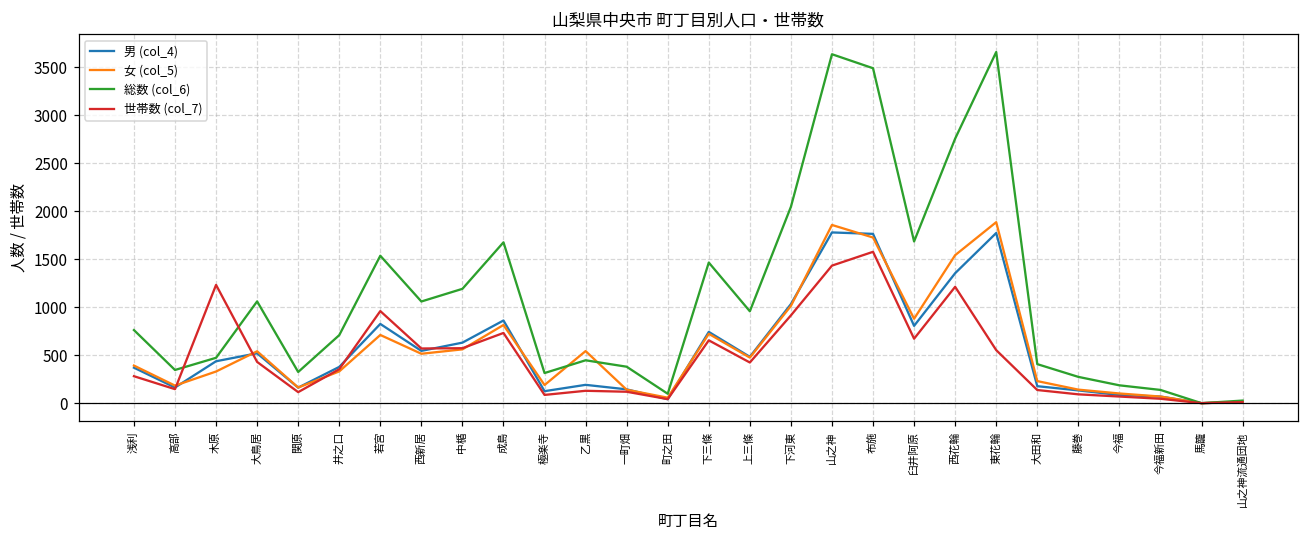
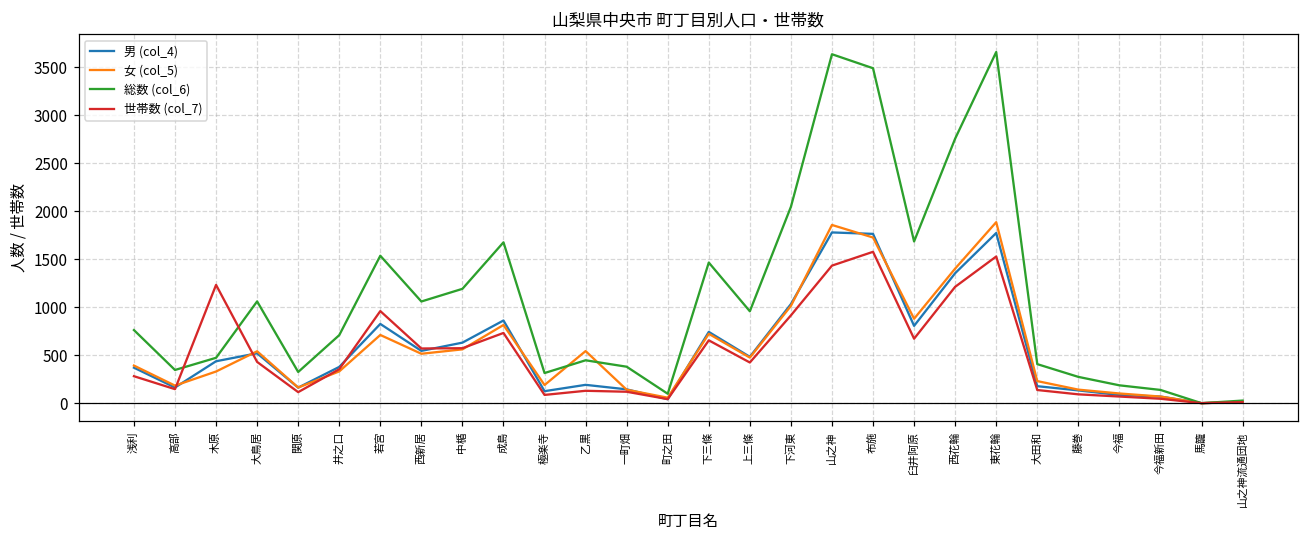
女 (col_5), 西花輪: 1500 -> 1400
世帯数 (col_7), 東花輪: 600 -> 1500
